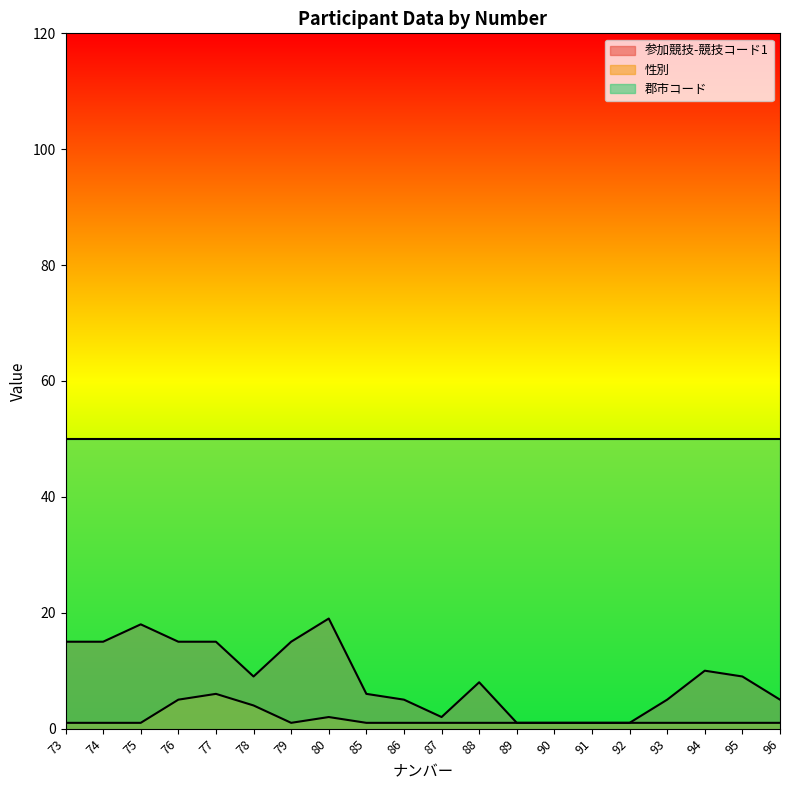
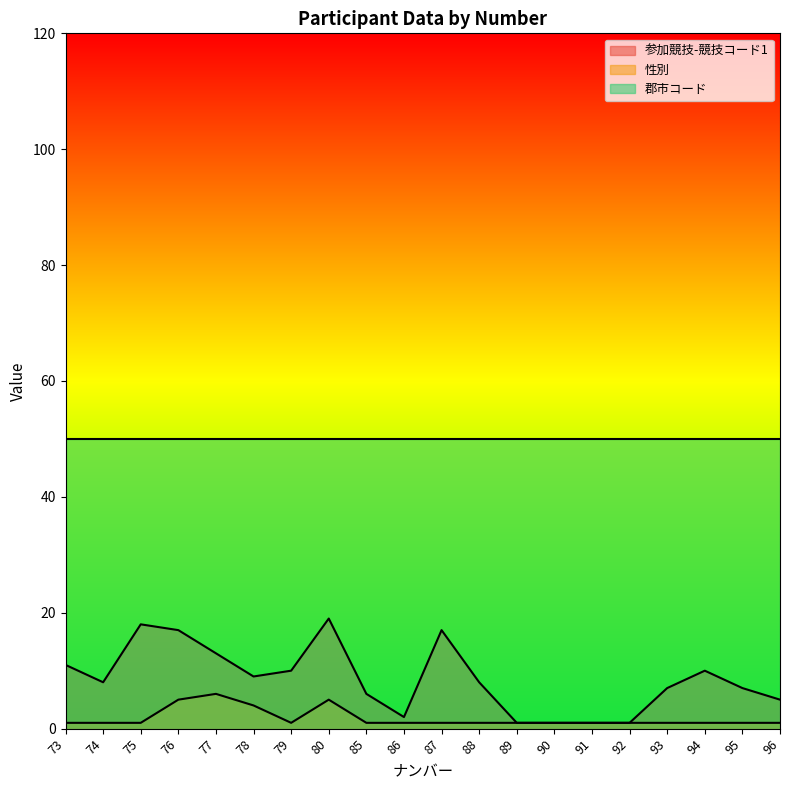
参加競技-競技コード1, 73: 15 -> 11
参加競技-競技コード1, 74: 15 -> 8
参加競技-競技コード1, 76: 15 -> 17
参加競技-競技コード1, 77: 15 -> 13
参加競技-競技コード1, 79: 15 -> 10
性別, 80: 2 -> 5
参加競技-競技コード1, 86: 5 -> 2
参加競技-競技コード1, 87: 2 -> 17
参加競技-競技コード1, 93: 5 -> 7
参加競技-競技コード1, 95: 9 -> 7
